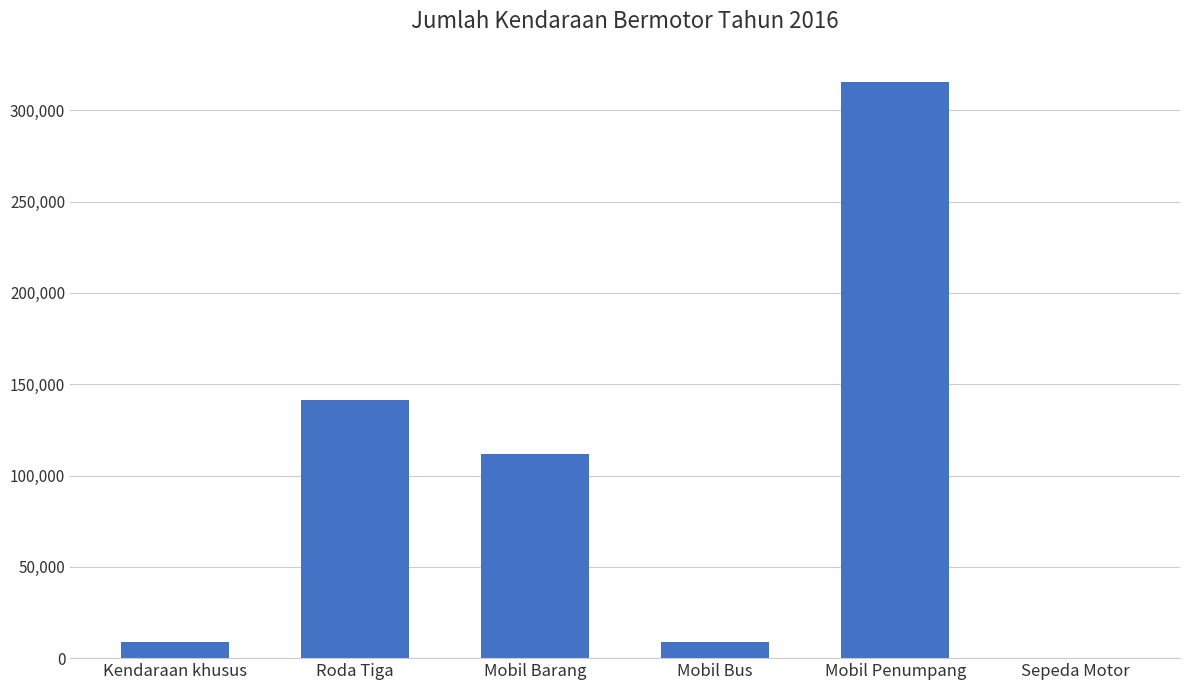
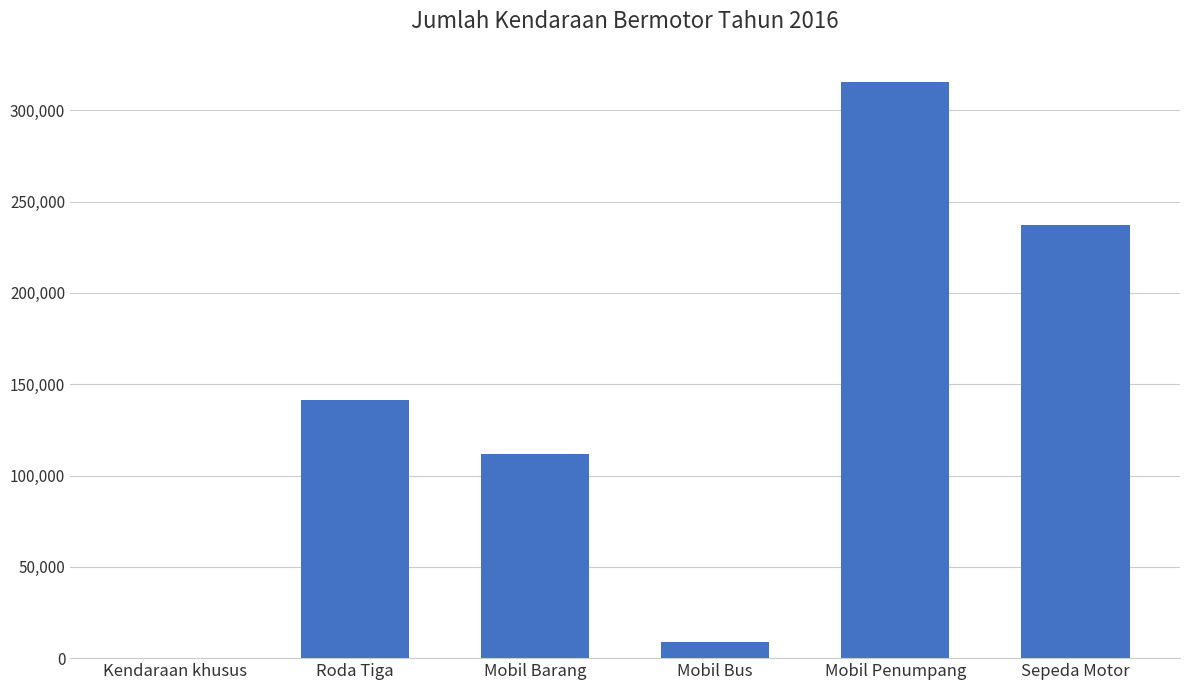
Kendaraan khusus: 9,000 -> 0
Sepeda Motor: 0 -> 237,000
